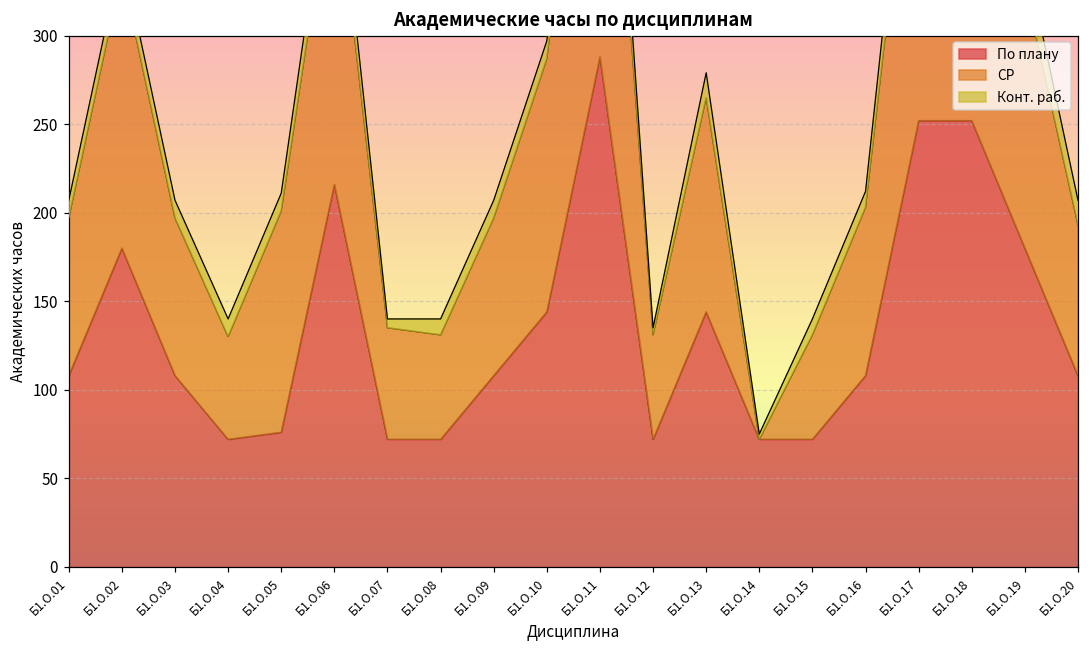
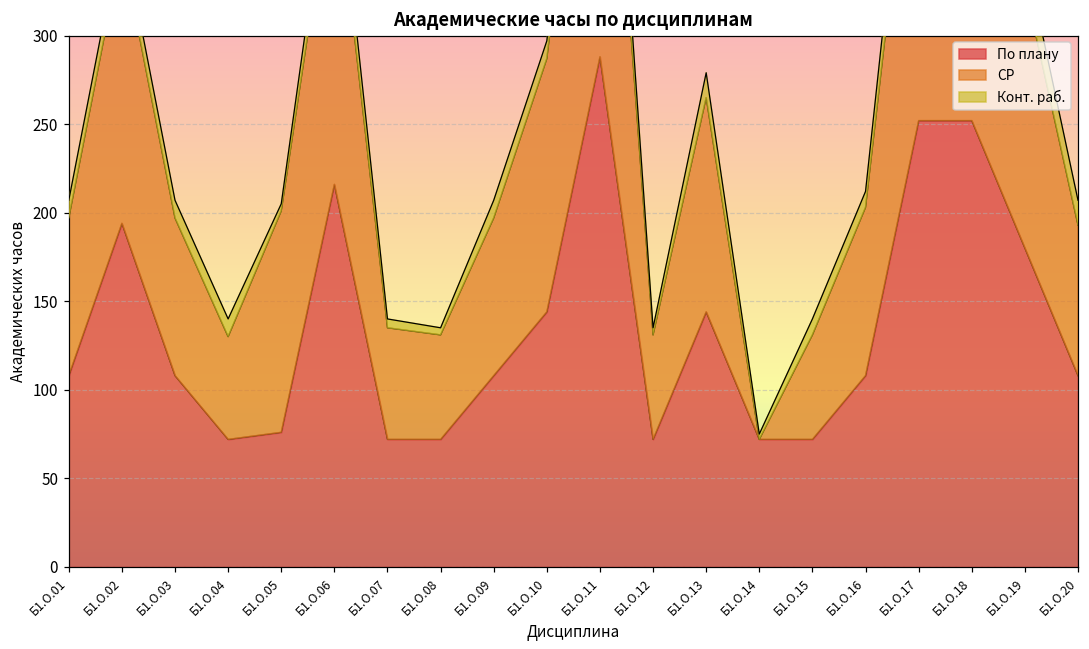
По плану, Б1.О.02: 180 -> 194
Конт. раб., Б1.О.05: 10 -> 4
Конт. раб., Б1.О.08: 9 -> 4
